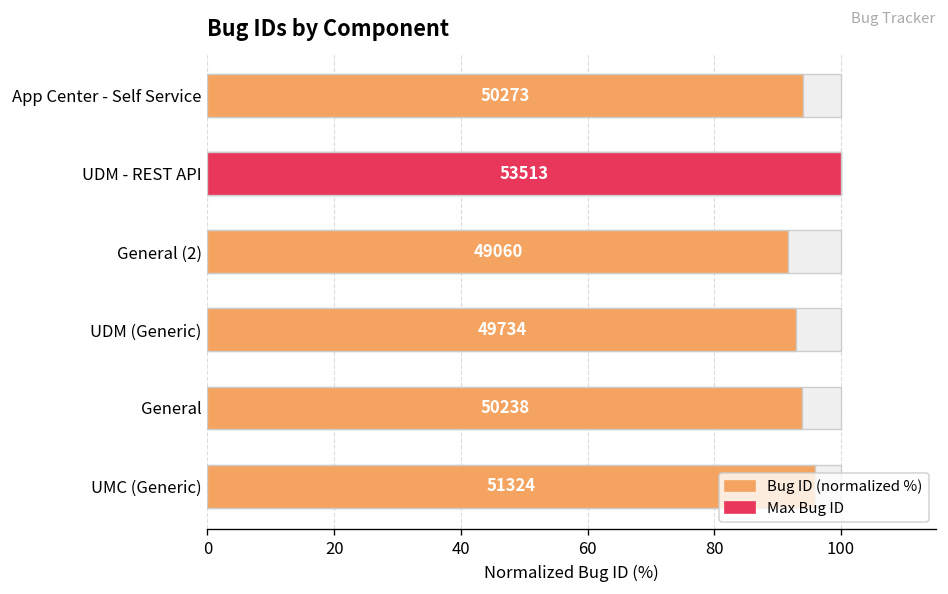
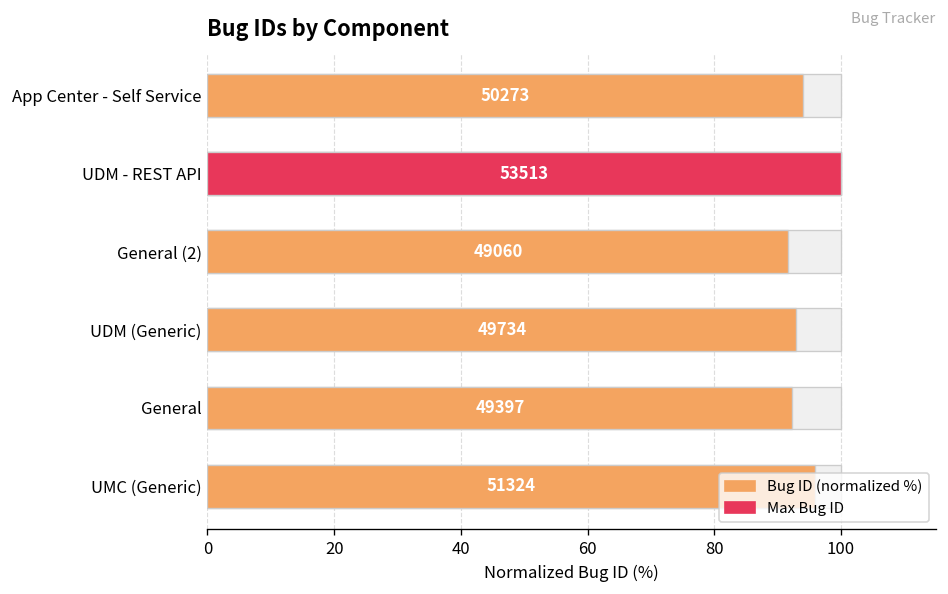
Bug ID (normalized %), General: 50238 -> 49397
